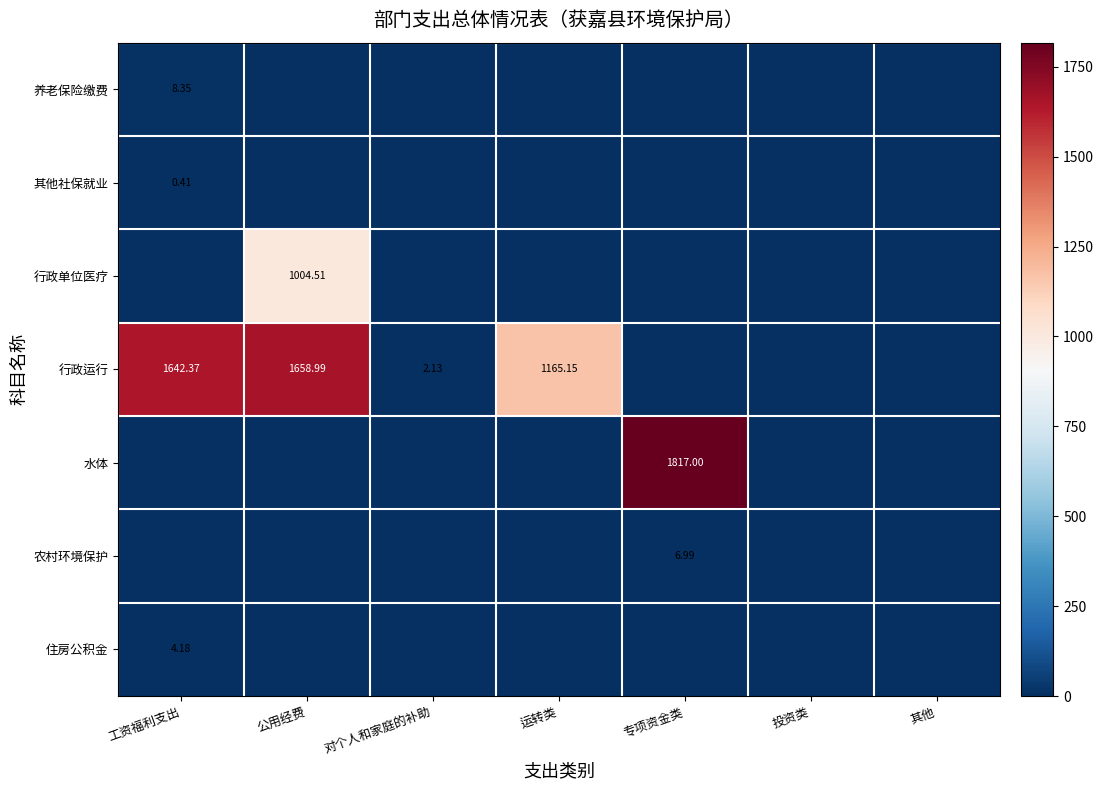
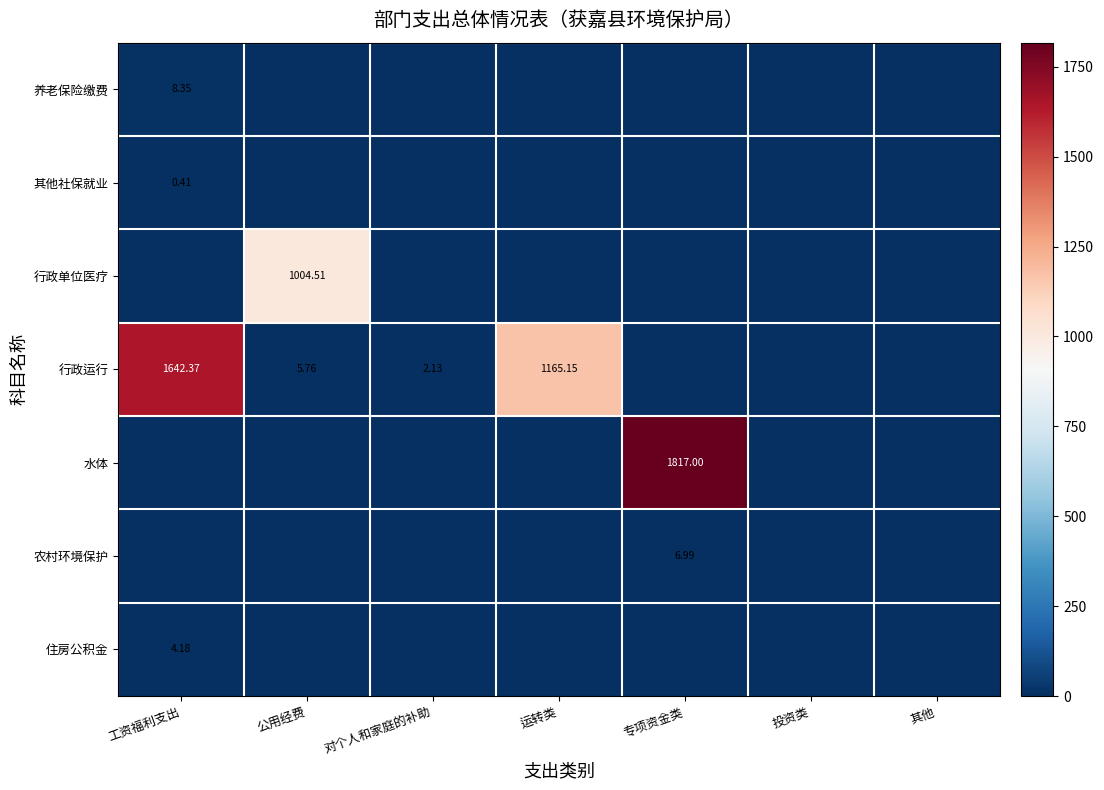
行政运行, 公用经费: 1658.99 -> 5.76
